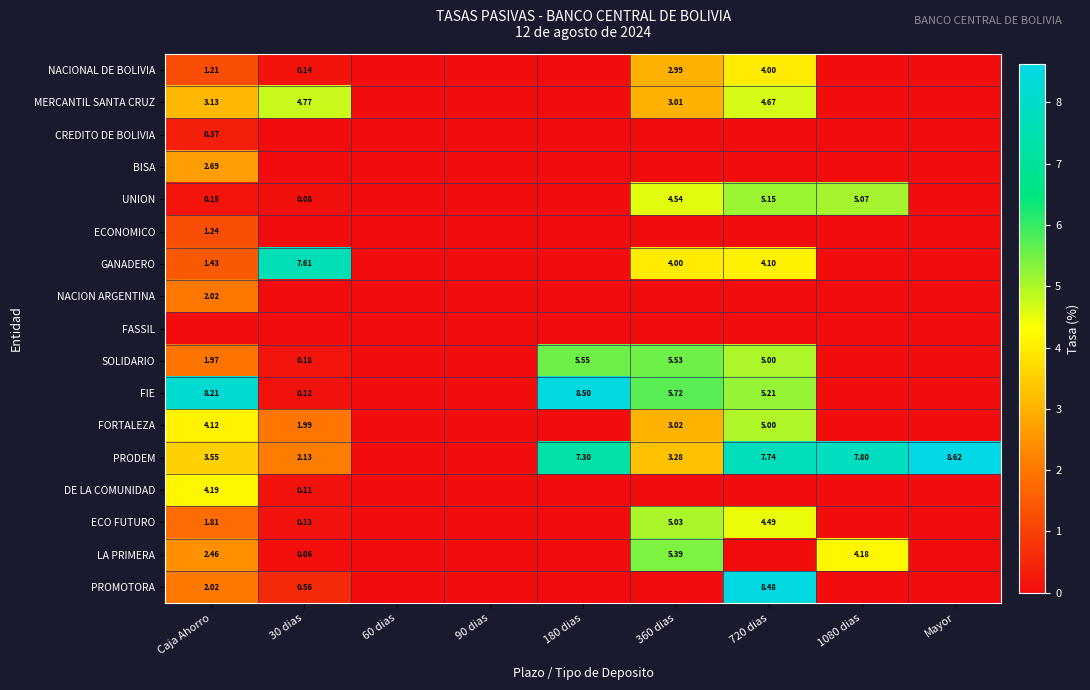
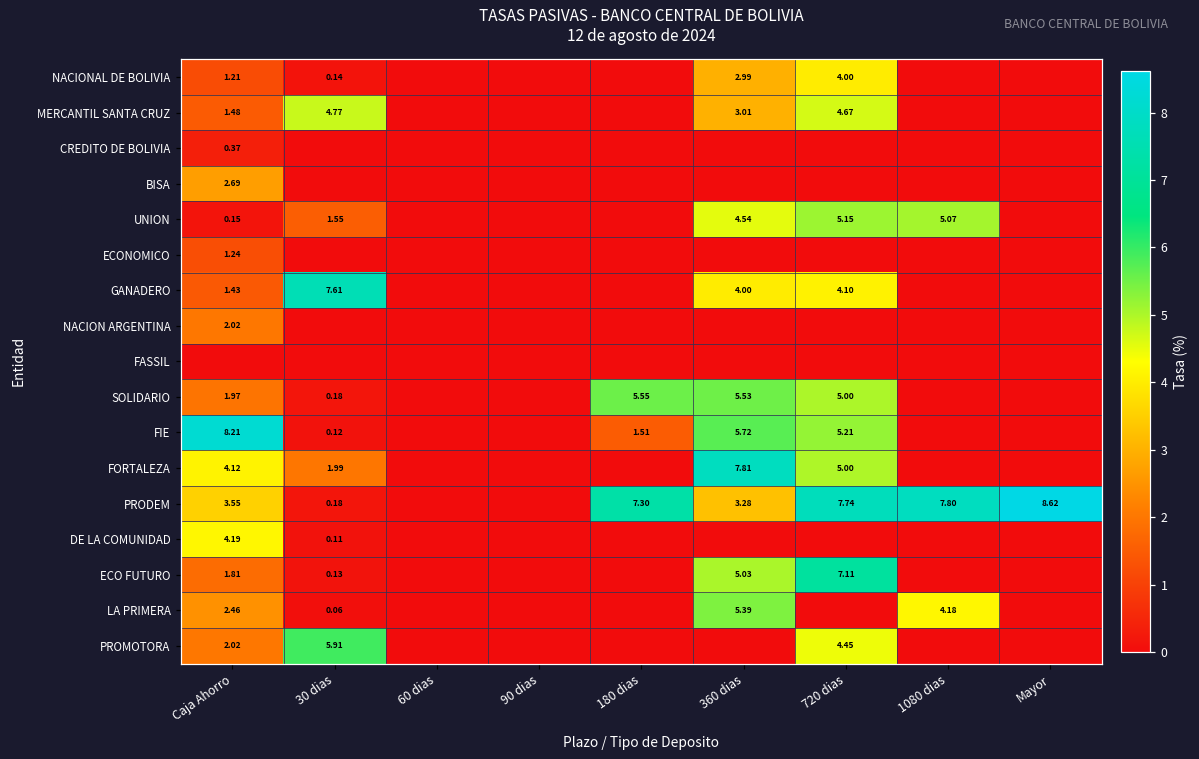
MERCANTIL SANTA CRUZ, Caja Ahorro: 3.13 -> 1.48
UNION, 30 dias: 0.08 -> 1.55
FIE, 180 dias: 8.50 -> 1.51
FORTALEZA, 360 dias: 3.02 -> 7.81
PRODEM, 30 dias: 2.13 -> 0.18
ECO FUTURO, 720 dias: 4.49 -> 7.11
PROMOTORA, 30 dias: 0.56 -> 5.91
PROMOTORA, 720 dias: 8.48 -> 4.45
